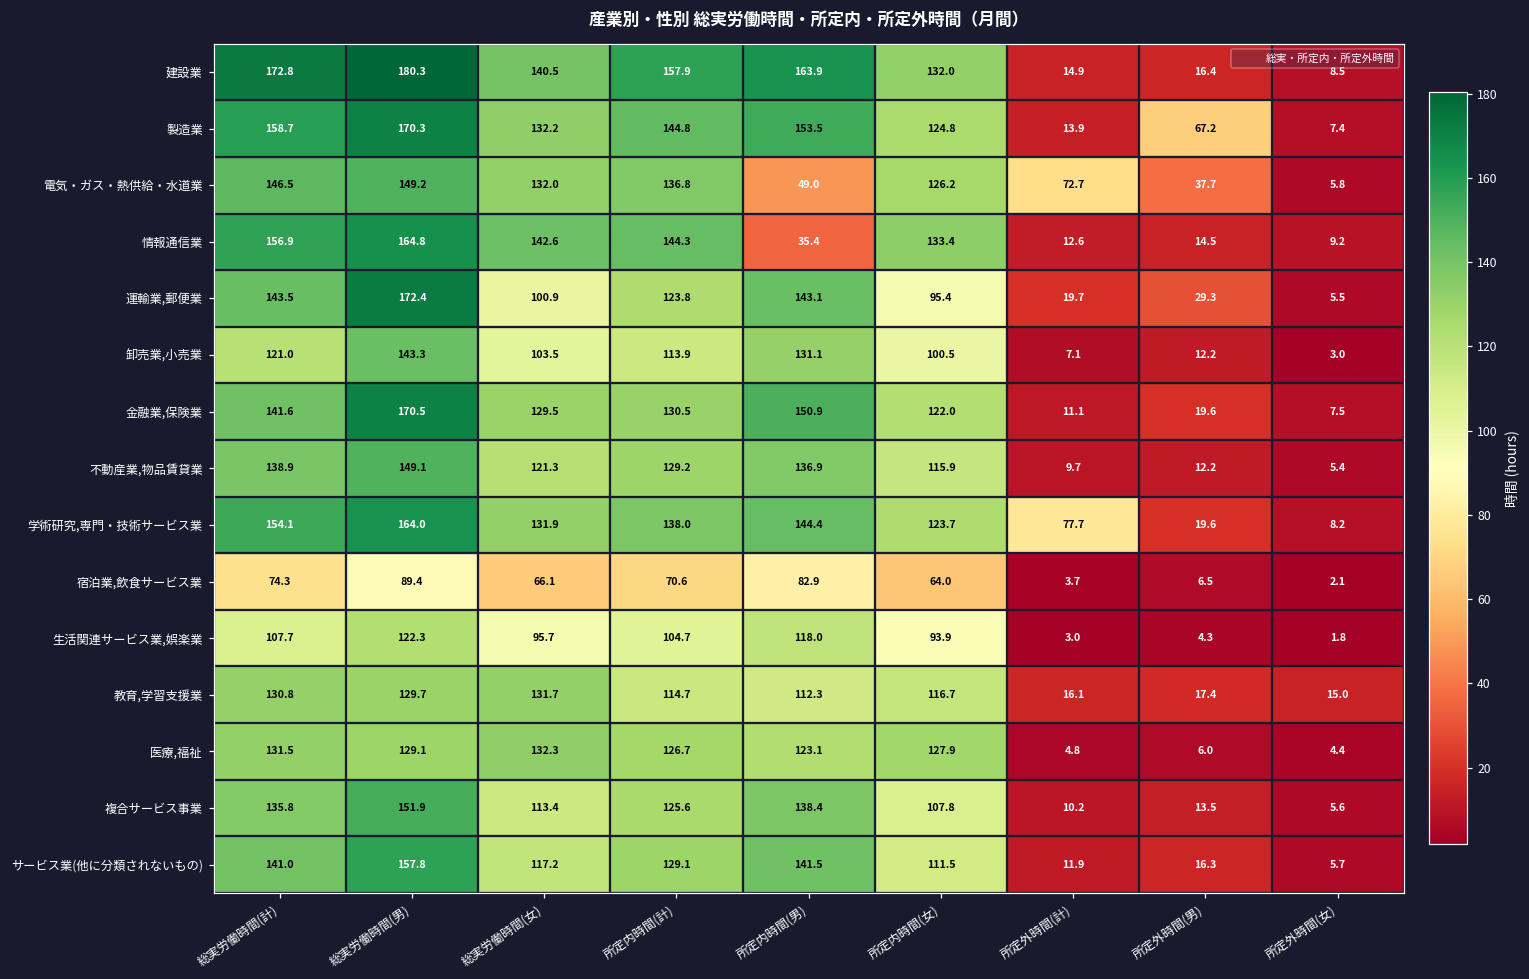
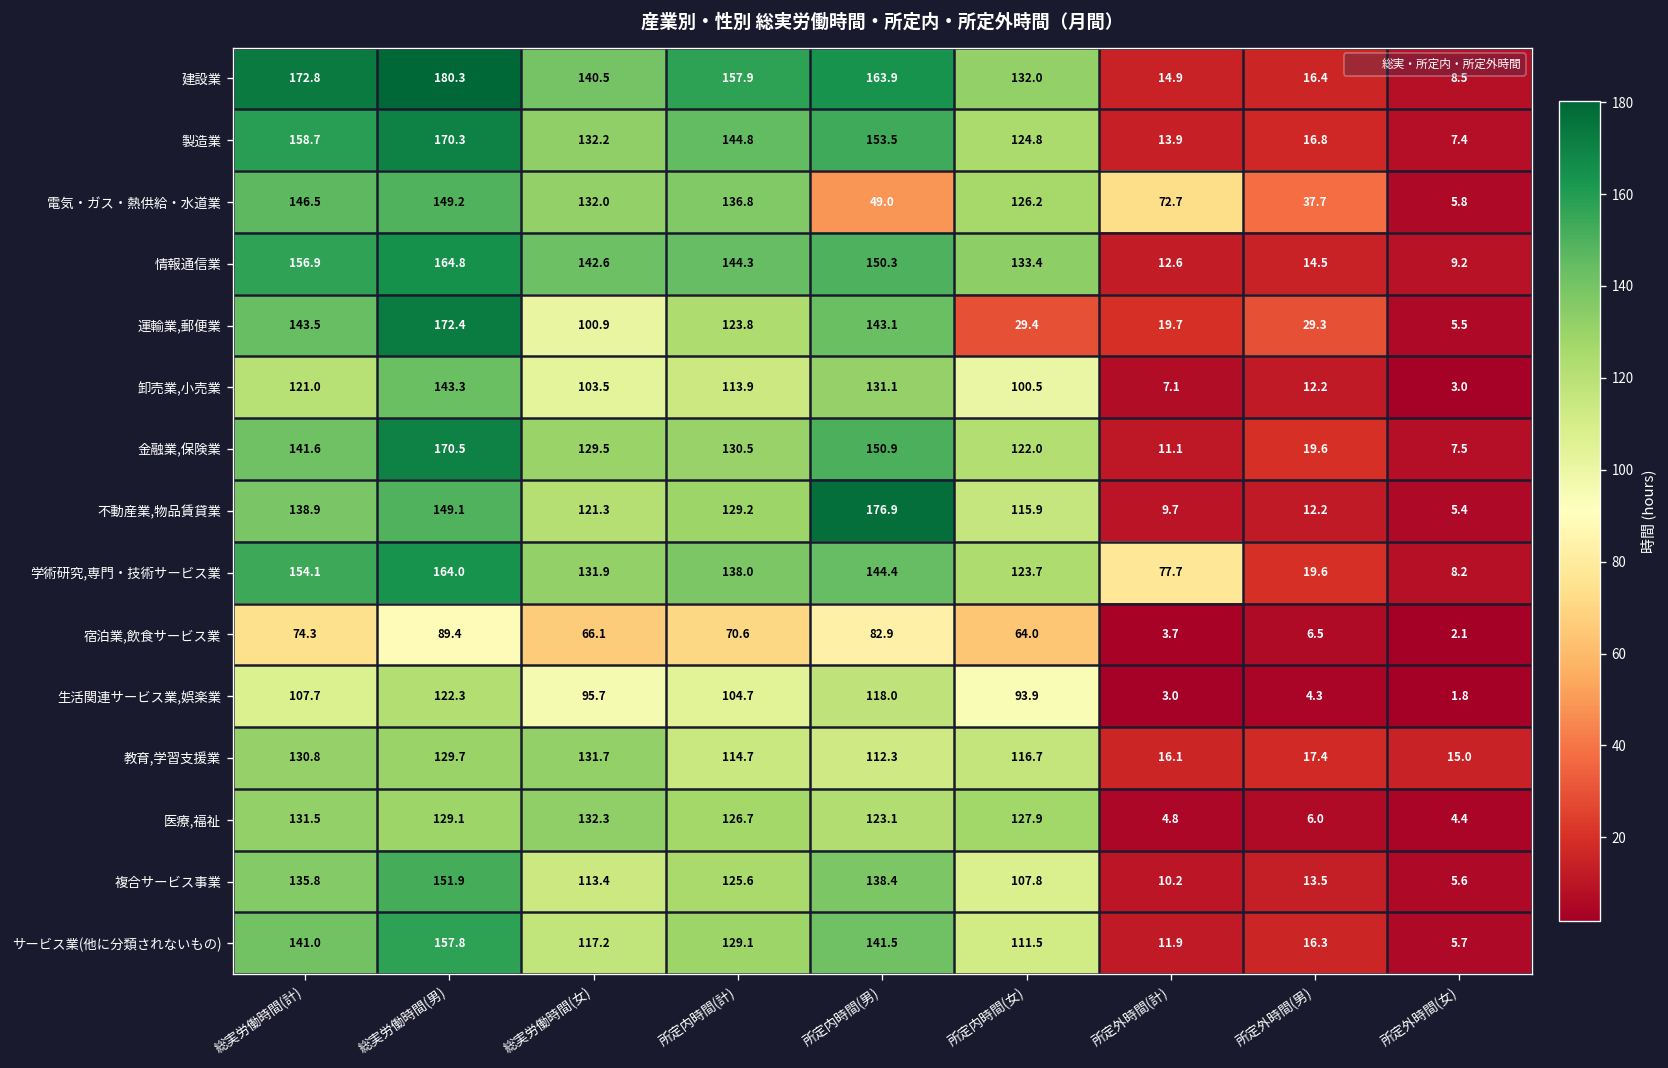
製造業, 所定外時間(男): 67.2 -> 16.8
情報通信業, 所定内時間(男): 35.4 -> 150.3
運輸業,郵便業, 所定内時間(女): 95.4 -> 29.4
不動産業,物品賃貸業, 所定内時間(男): 136.9 -> 176.9
